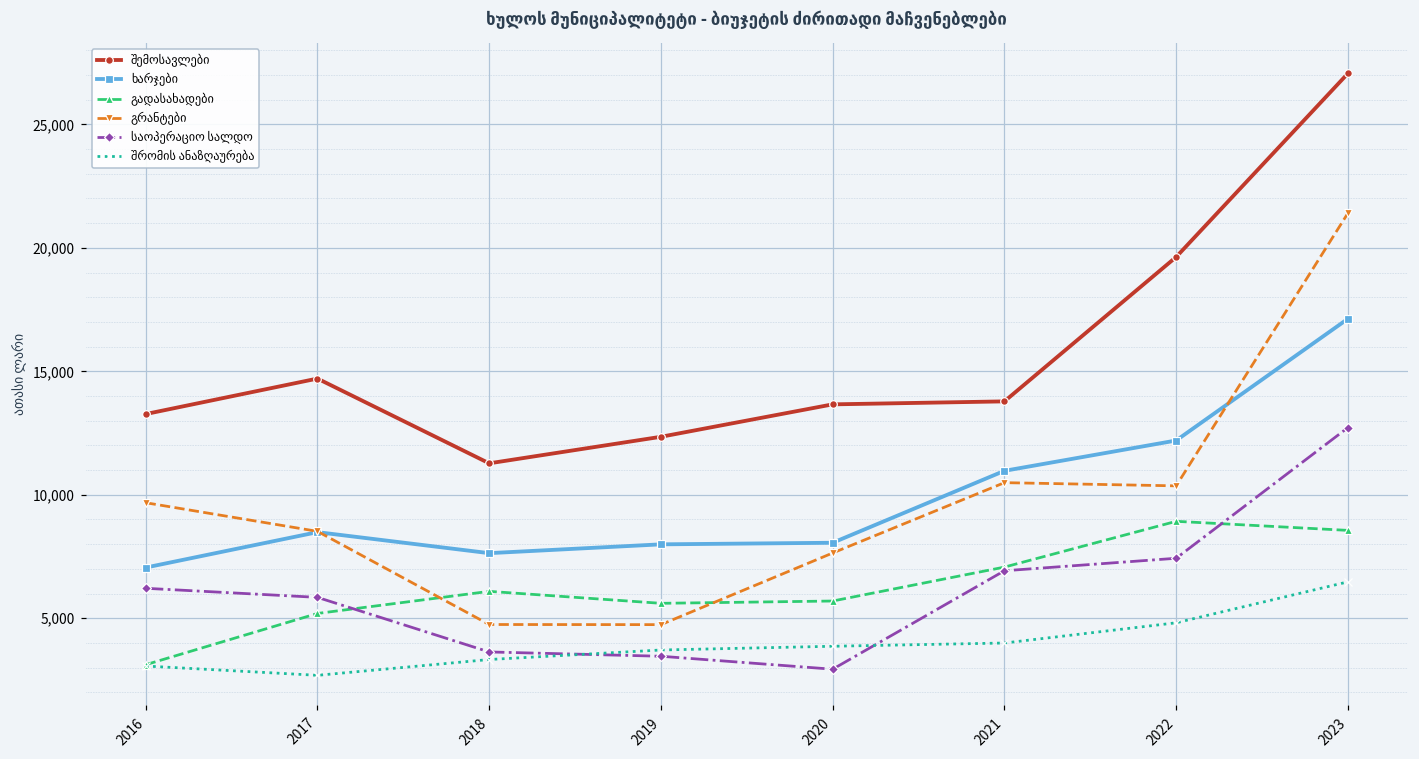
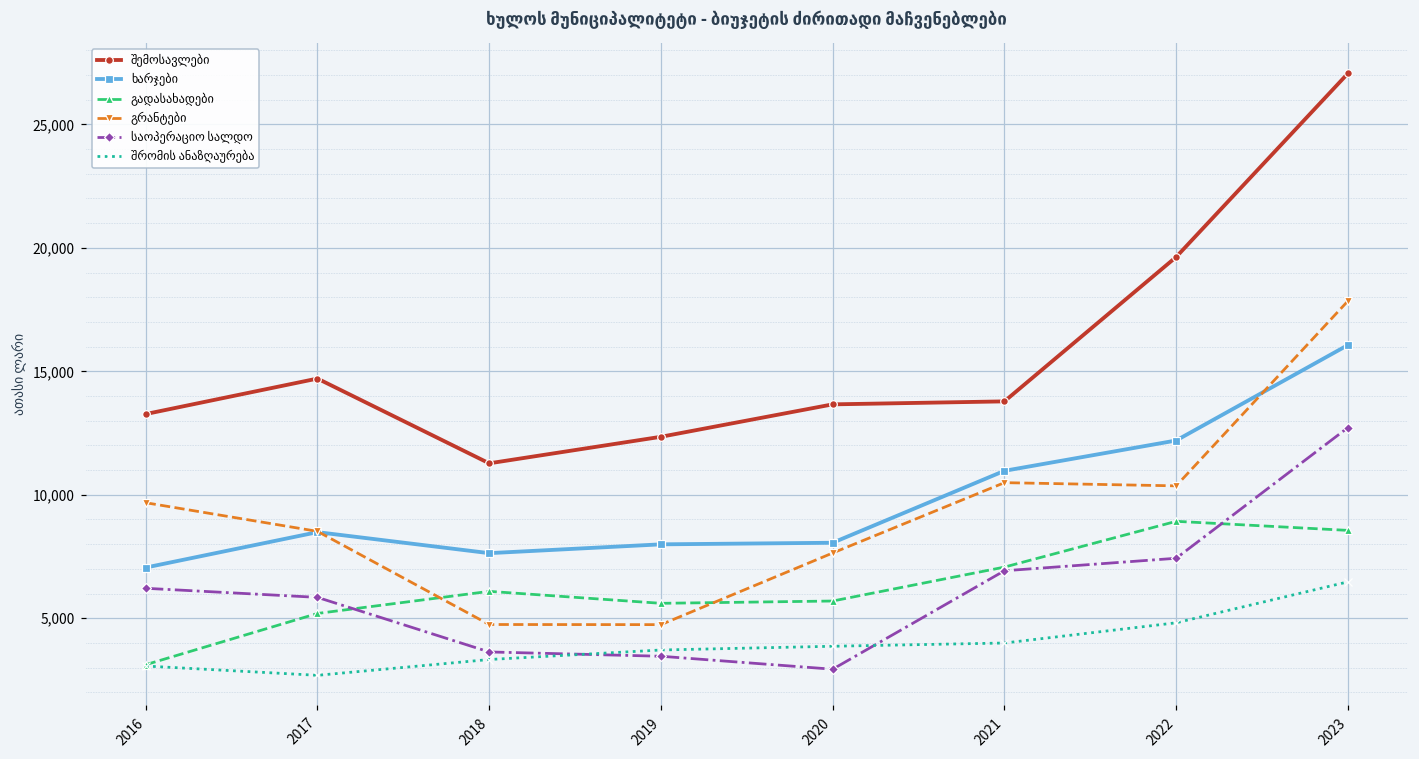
ხარჯები, 2023: 17,100 -> 16,100
გრანტები, 2023: 21,400 -> 17,800
